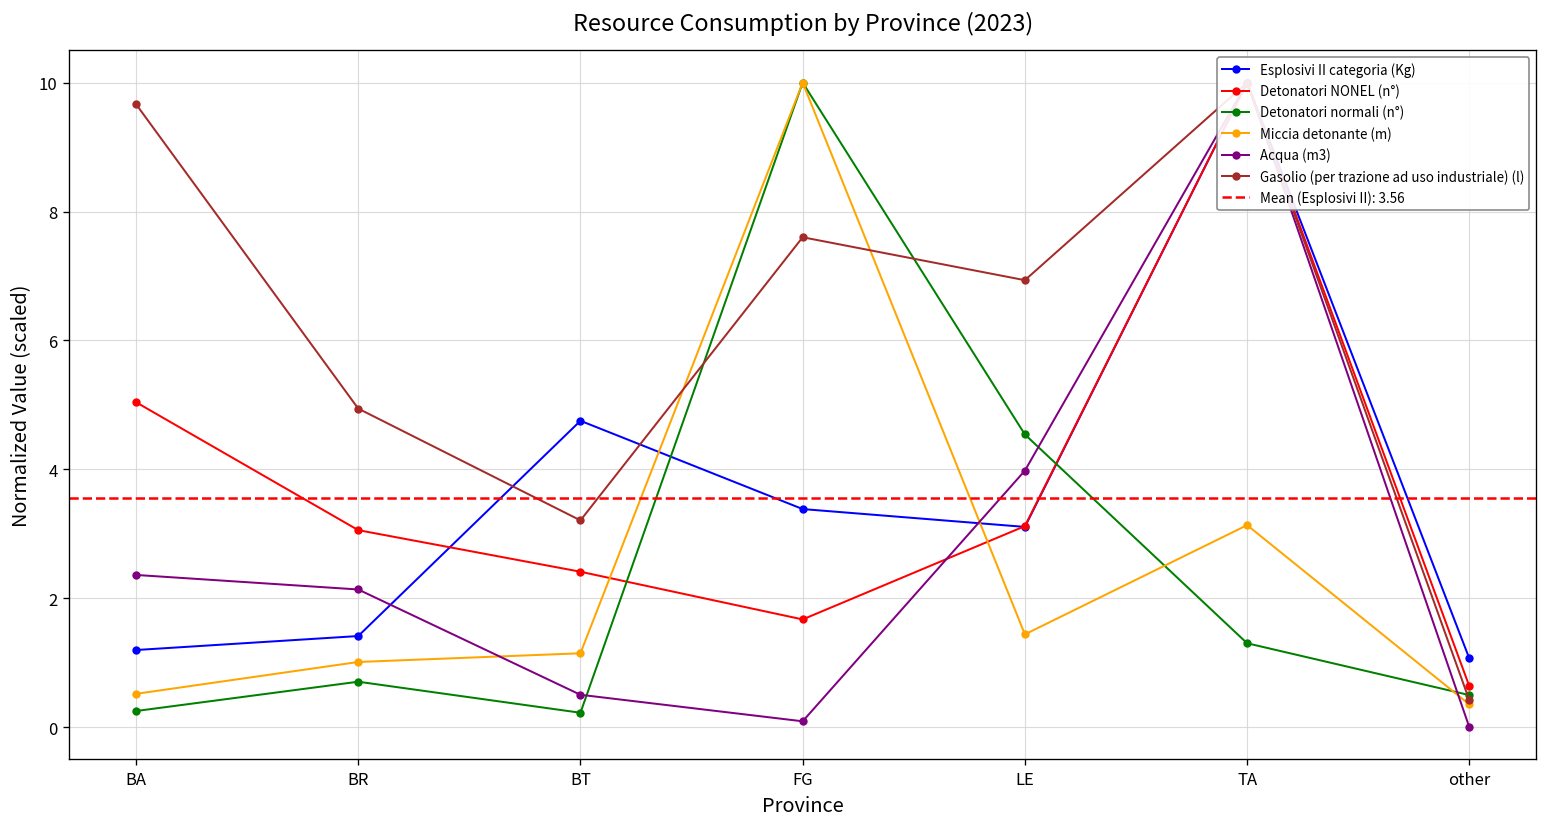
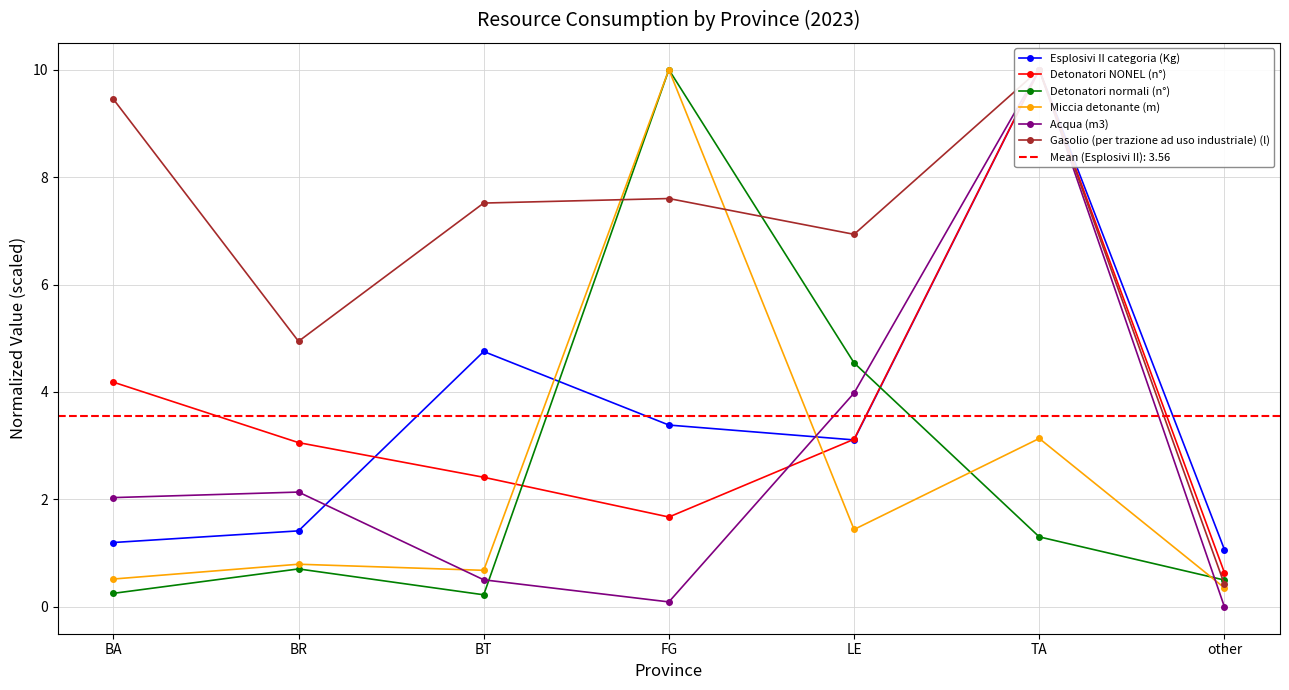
Detonatori NONEL (n°), BA: 5.0 -> 4.2
Acqua (m3), BA: 2.4 -> 2.0
Gasolio (per trazione ad uso industriale) (l), BA: 9.7 -> 9.5
Miccia detonante (m), BR: 1.0 -> 0.8
Miccia detonante (m), BT: 1.1 -> 0.7
Gasolio (per trazione ad uso industriale) (l), BT: 3.2 -> 7.5
